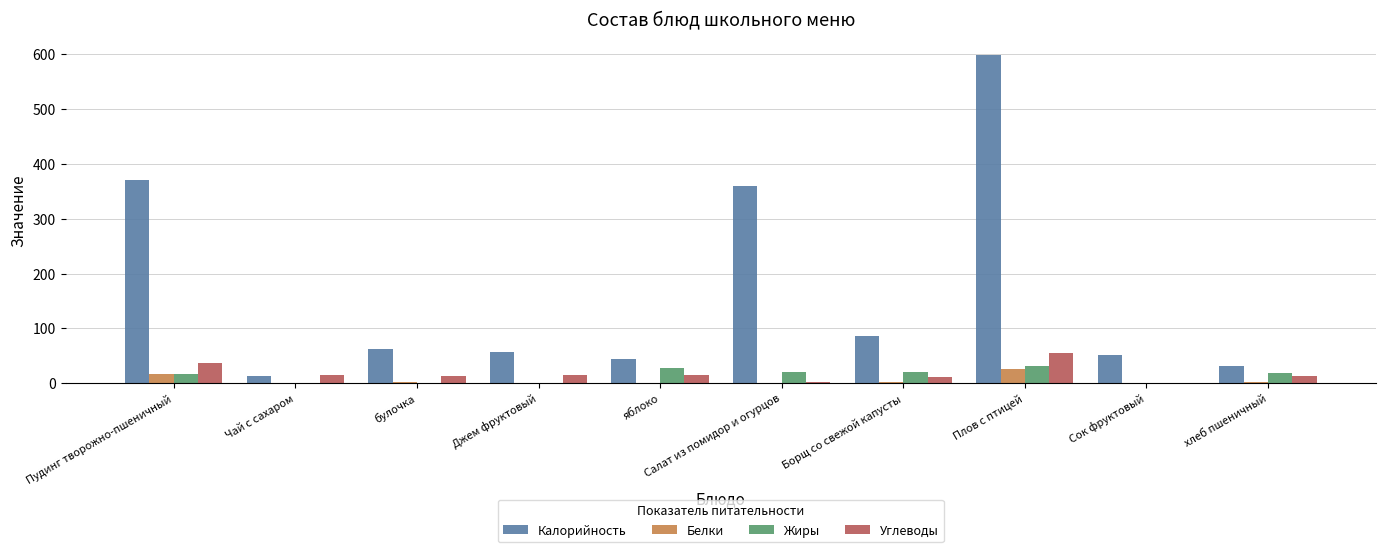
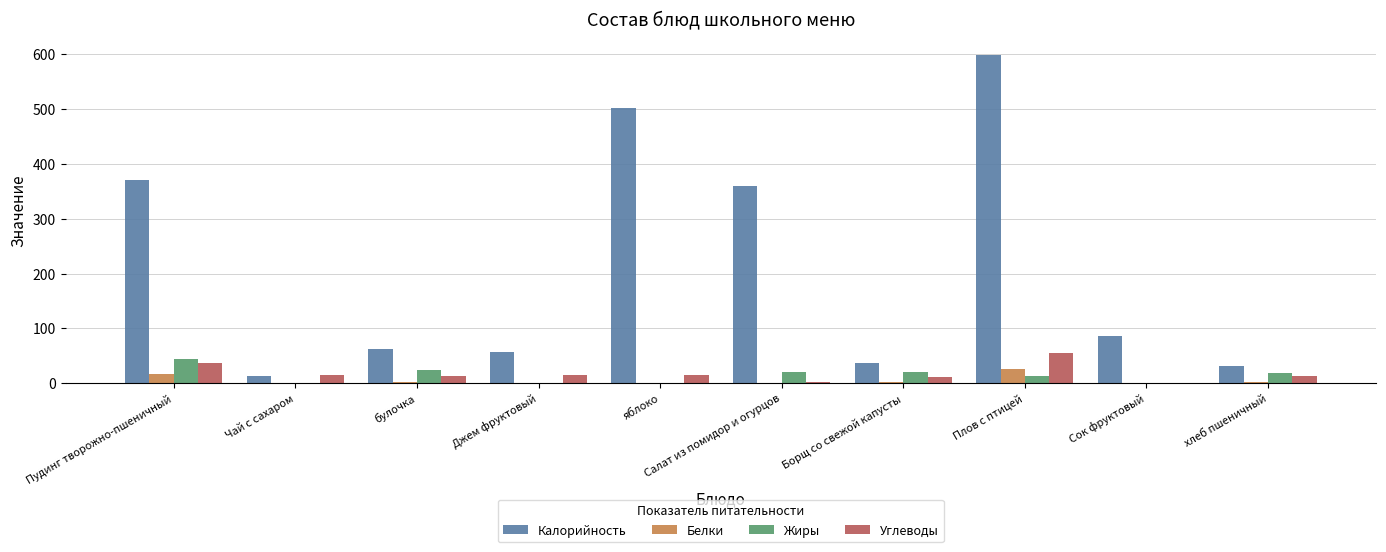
Жиры, Пудинг творожно-пшеничный: 20 -> 40
Жиры, булочка: 0 -> 20
Калорийность, яблоко: 40 -> 500
Жиры, яблоко: 30 -> 0
Калорийность, Борщ со свежой капусты: 90 -> 40
Жиры, Плов с птицей: 30 -> 10
Калорийность, Сок фруктовый: 50 -> 90
